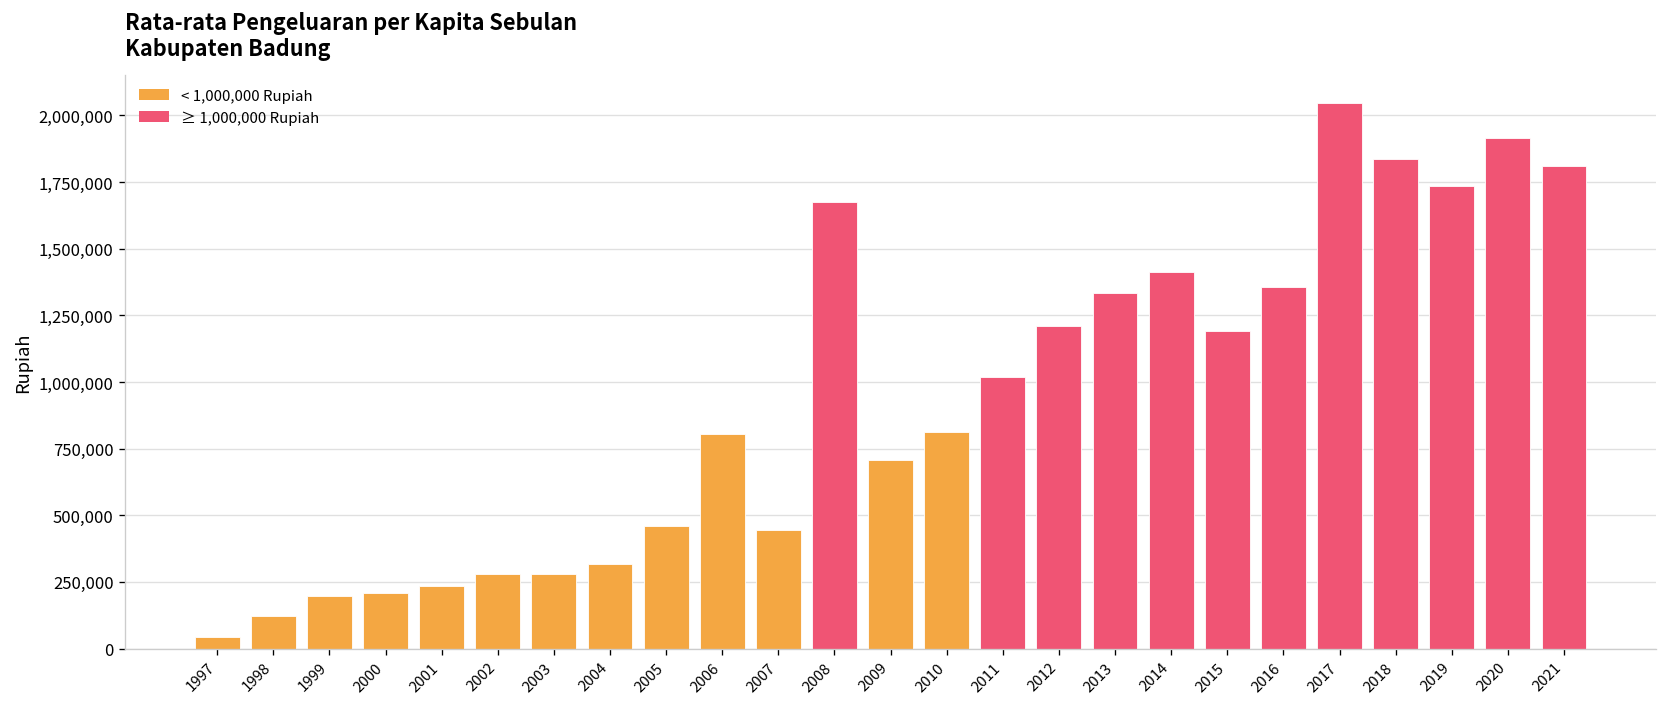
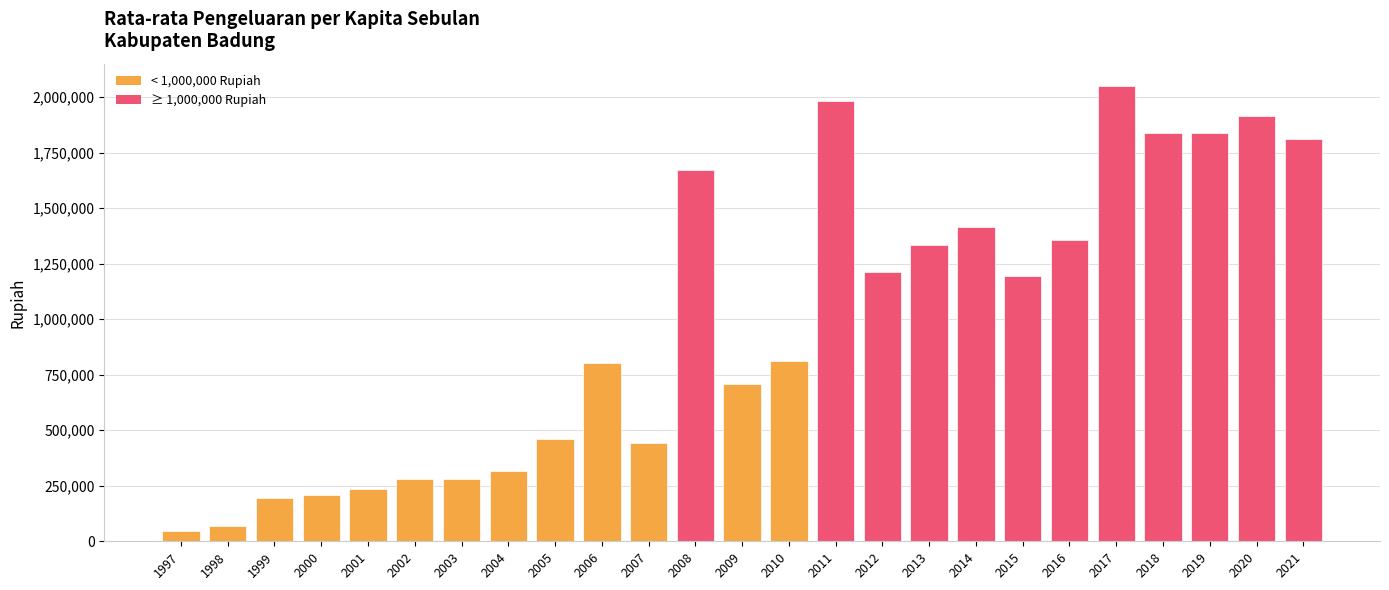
1998: 120,000 -> 70,000
2011: 1,020,000 -> 1,980,000
2019: 1,740,000 -> 1,840,000
